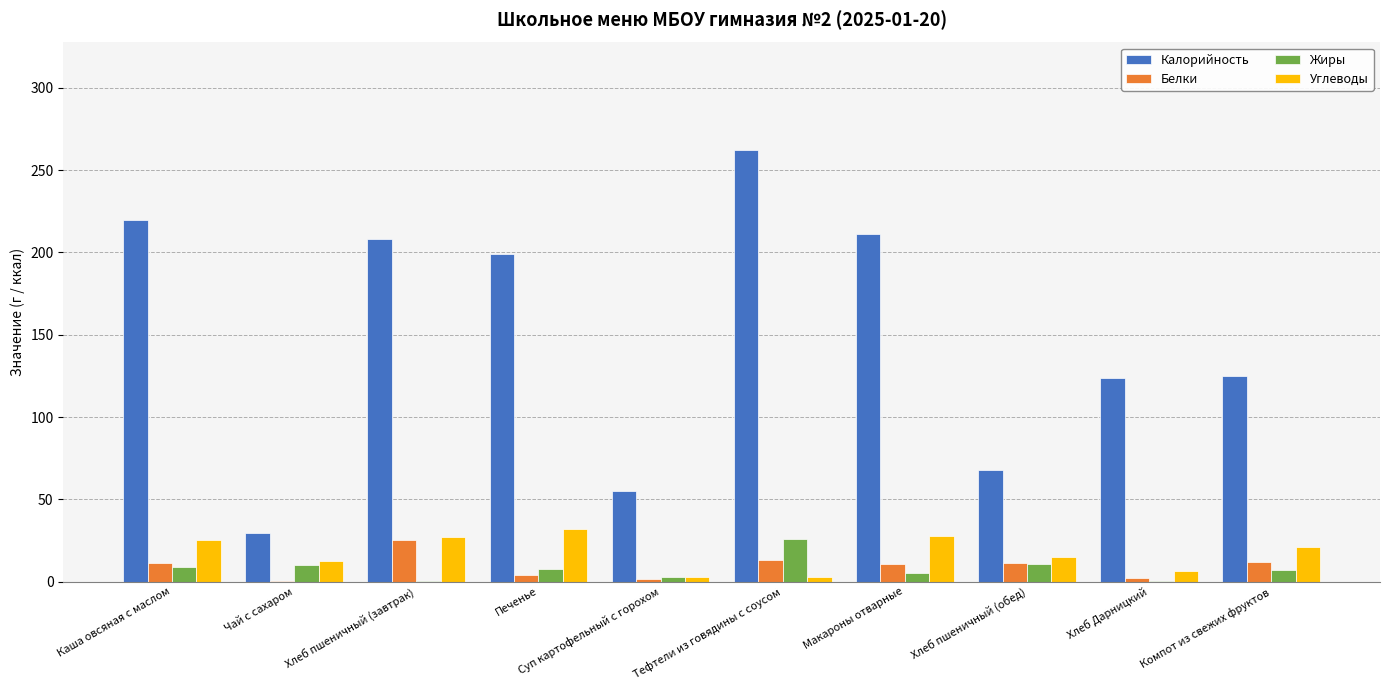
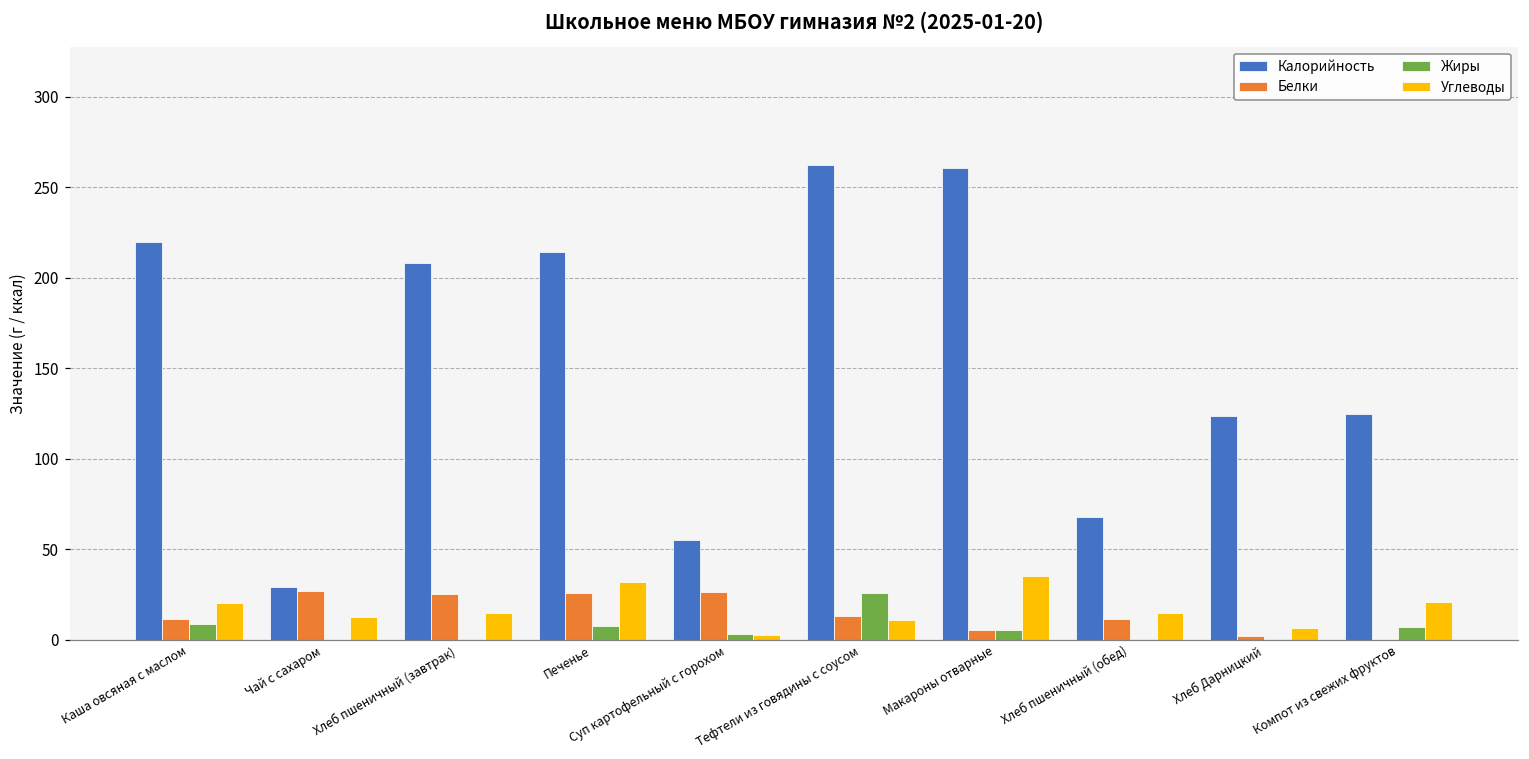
Углеводы, Каша овсяная с маслом: 25 -> 21
Белки, Чай с сахаром: 0 -> 27
Жиры, Чай с сахаром: 10 -> 0
Углеводы, Хлеб пшеничный (завтрак): 27 -> 15
Калорийность, Печенье: 199 -> 214
Белки, Печенье: 4 -> 26
Белки, Суп картофельный с горохом: 2 -> 26
Углеводы, Тефтели из говядины с соусом: 3 -> 11
Калорийность, Макароны отварные: 211 -> 261
Белки, Макароны отварные: 11 -> 6
Углеводы, Макароны отварные: 28 -> 35
Жиры, Хлеб пшеничный (обед): 11 -> 0
Белки, Компот из свежих фруктов: 12 -> 0
